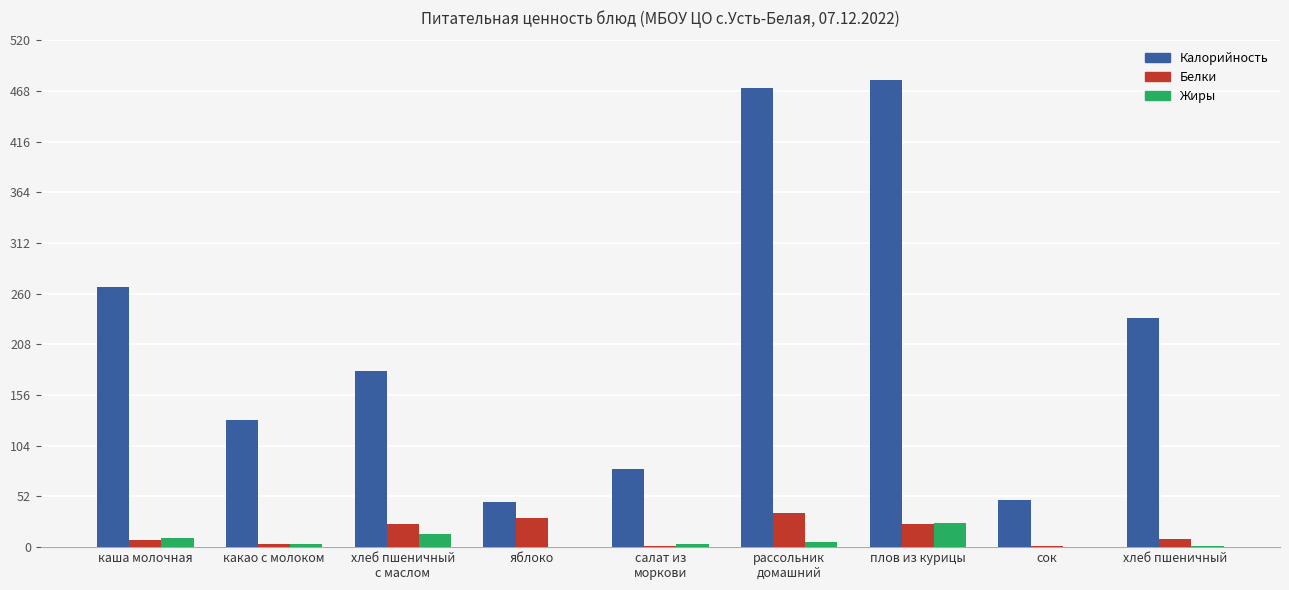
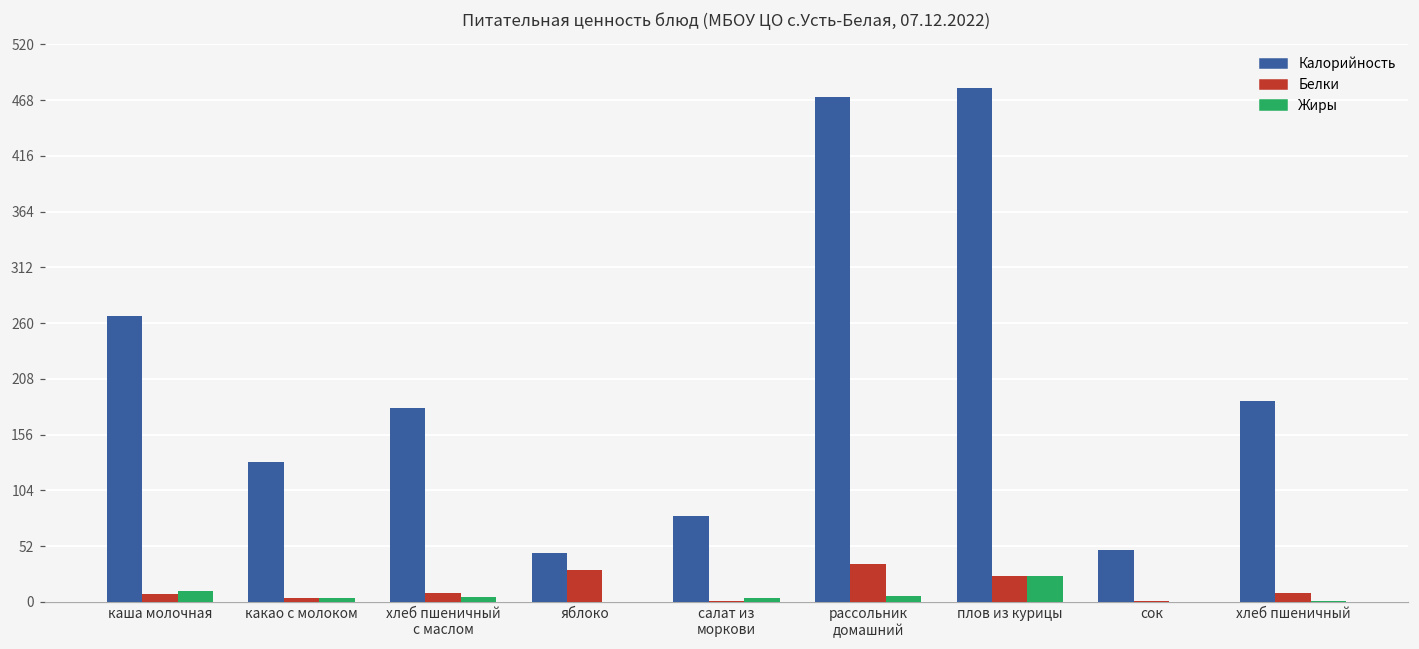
Белки, хлеб пшеничный с маслом: 20 -> 10
Жиры, хлеб пшеничный с маслом: 10 -> 0
Калорийность, хлеб пшеничный: 240 -> 190
